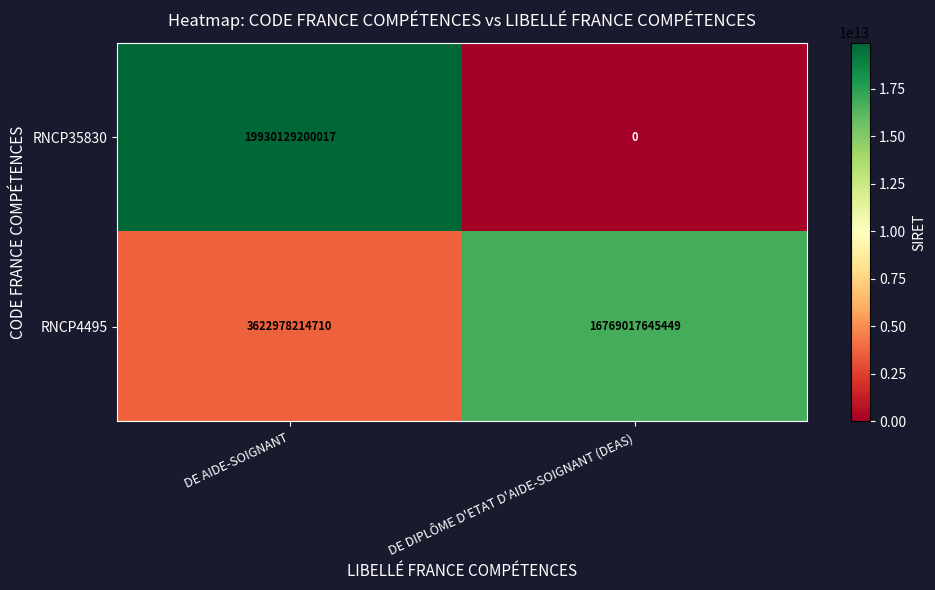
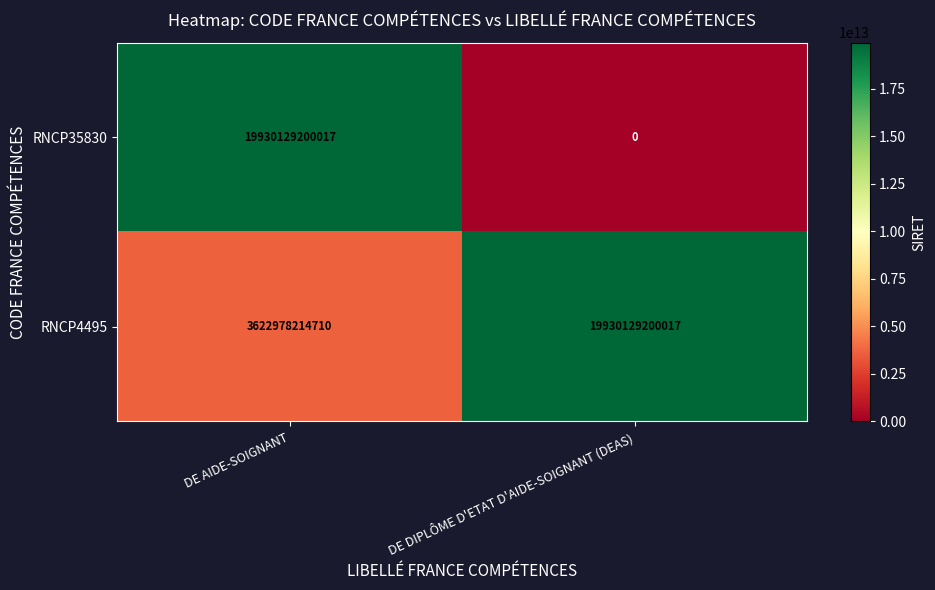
RNCP4495, DE DIPLÔME D'ETAT D'AIDE-SOIGNANT (DEAS): 16769017645449 -> 19930129200017
